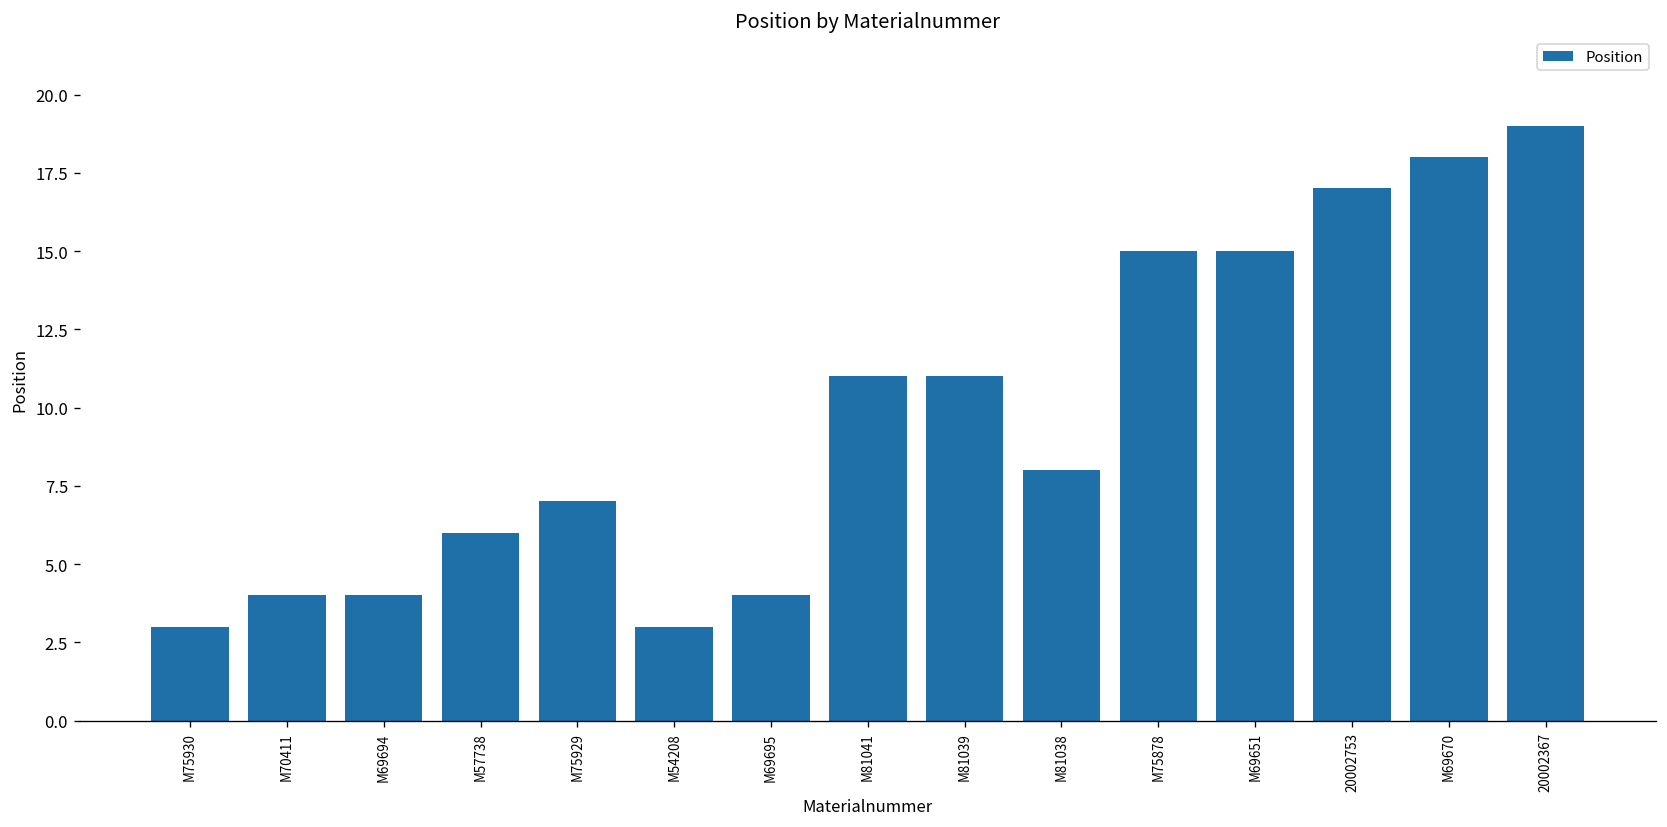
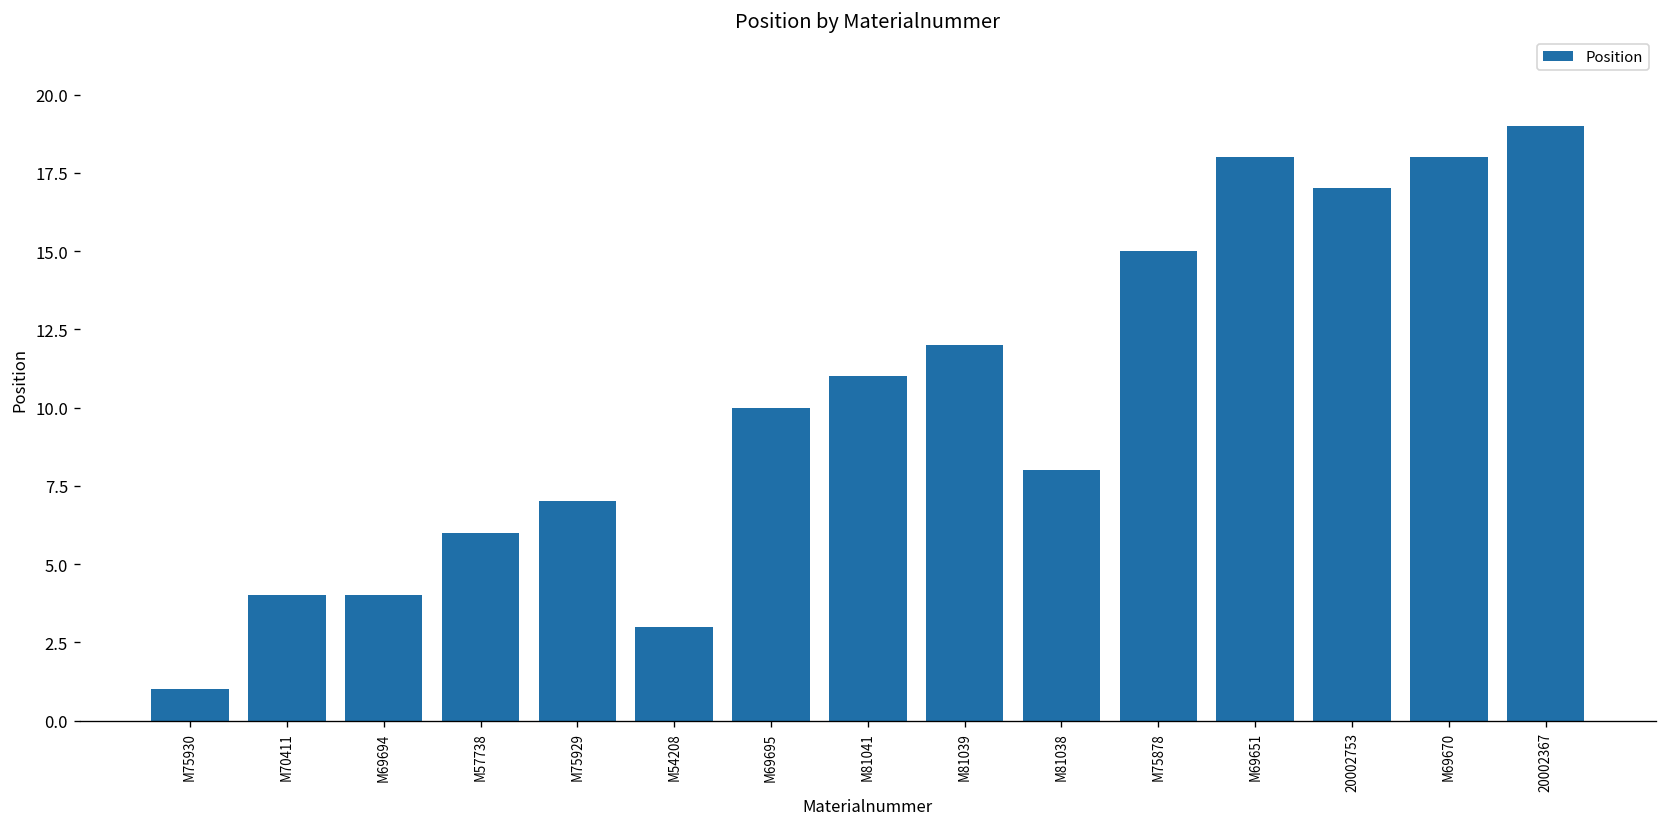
M75930: 3 -> 1
M69695: 4 -> 10
M81039: 11 -> 12
M69651: 15 -> 18
